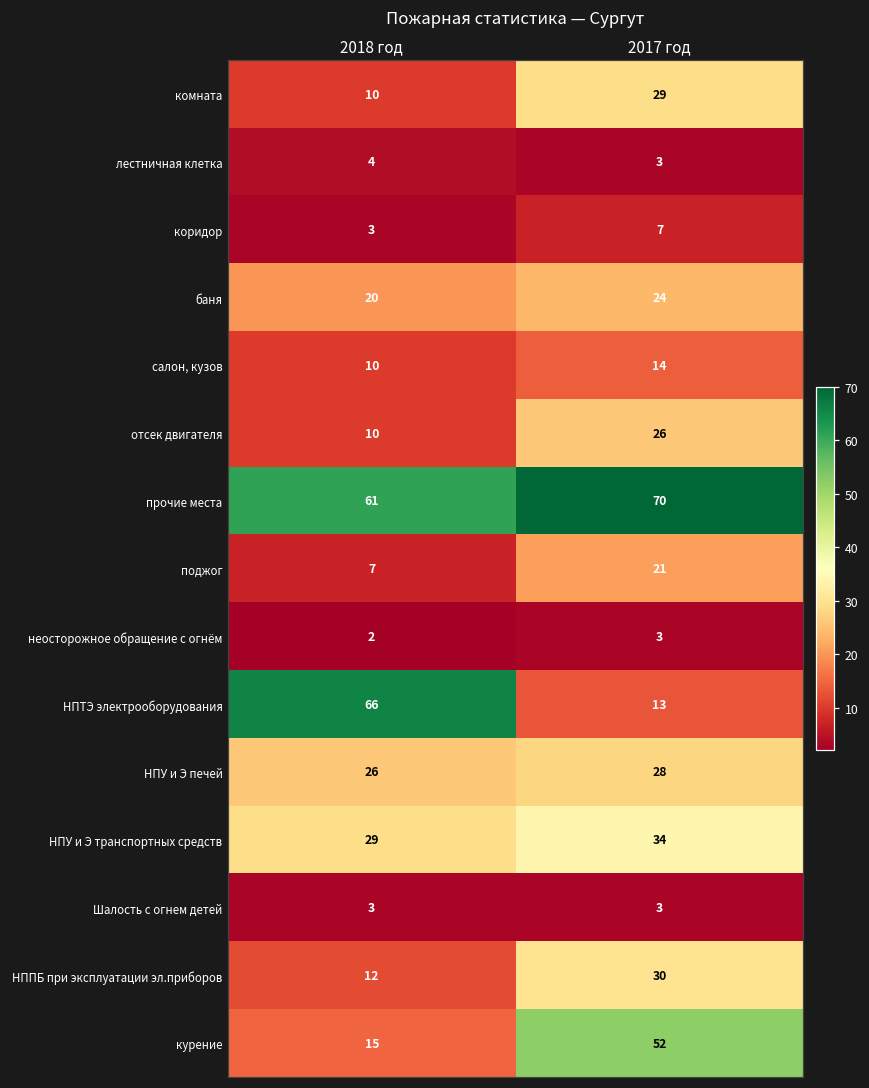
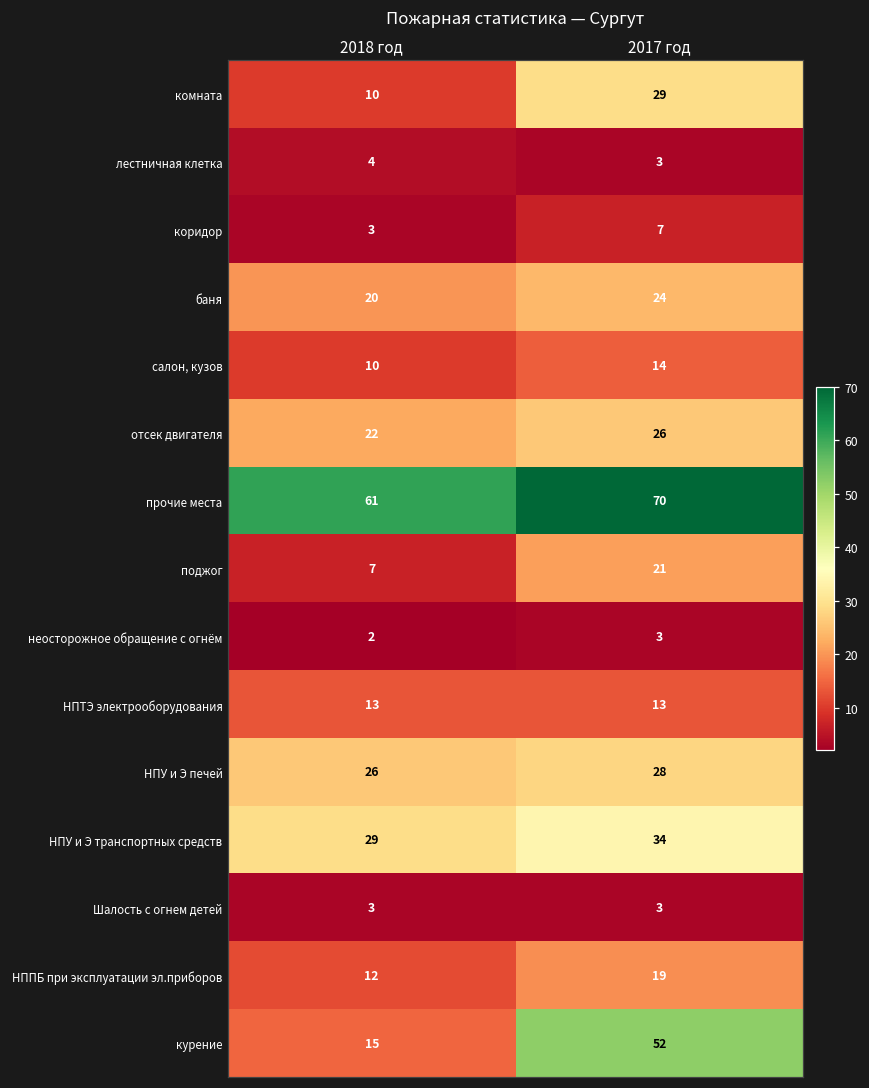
отсек двигателя, 2018 год: 10 -> 22
НПТЭ электрооборудования, 2018 год: 66 -> 13
НППБ при эксплуатации эл.приборов, 2017 год: 30 -> 19
